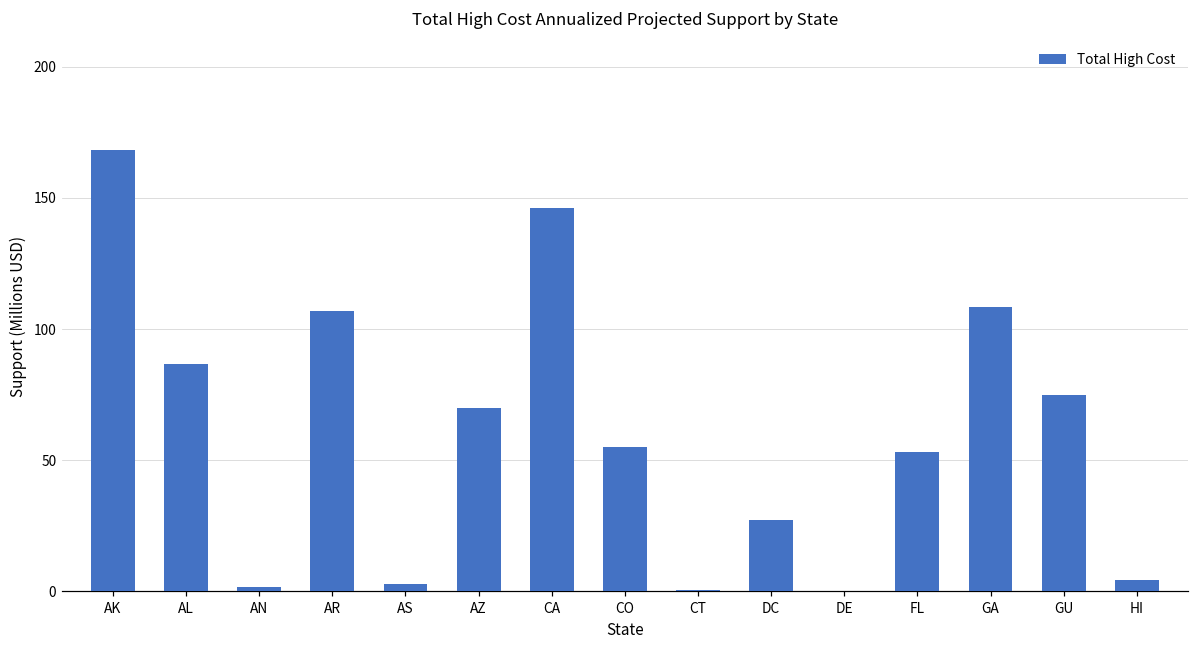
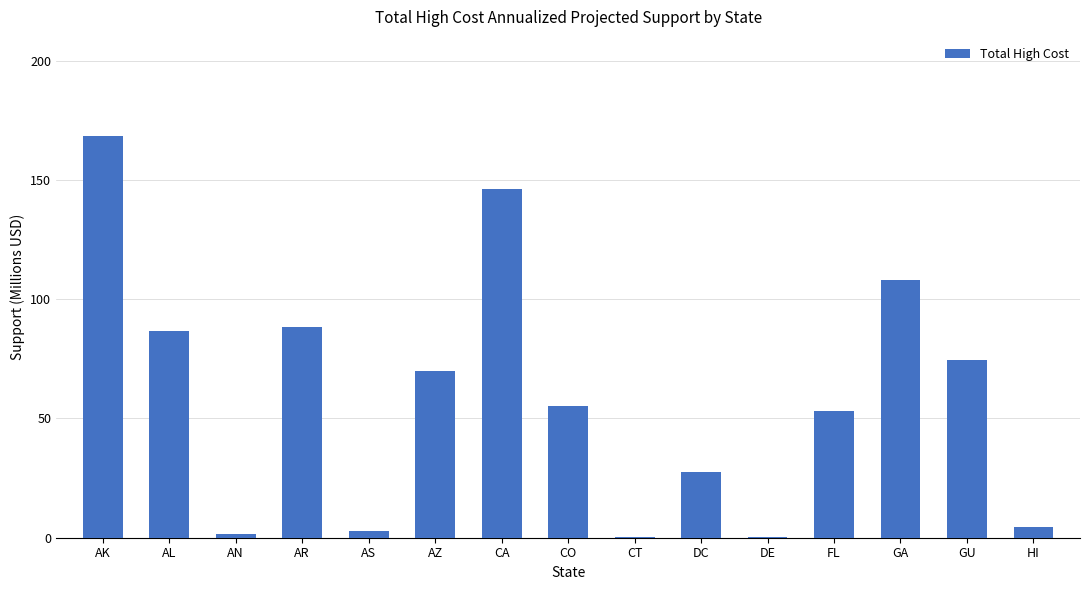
AR: 107 -> 88
